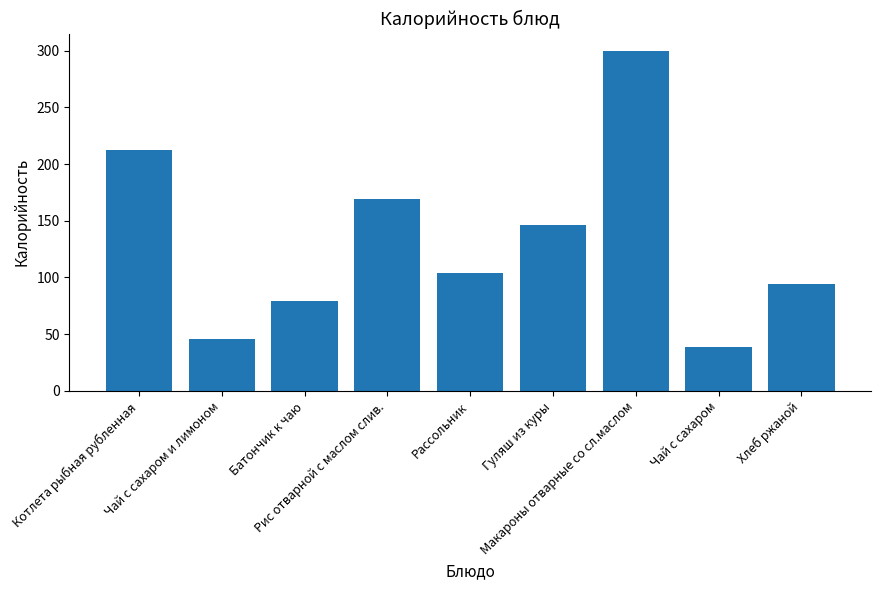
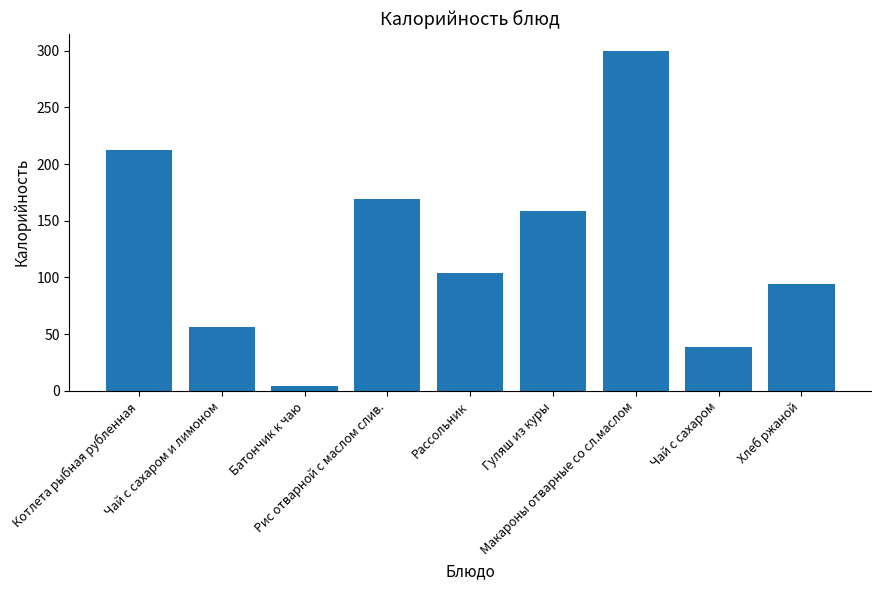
Чай с сахаром и лимоном: 46 -> 56
Батончик к чаю: 80 -> 5
Гуляш из куры: 146 -> 159
